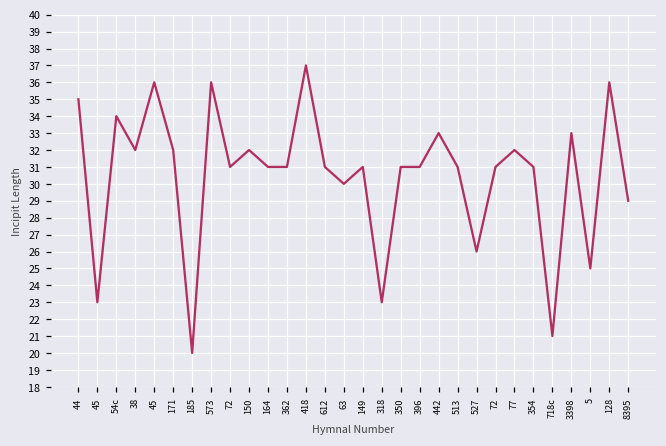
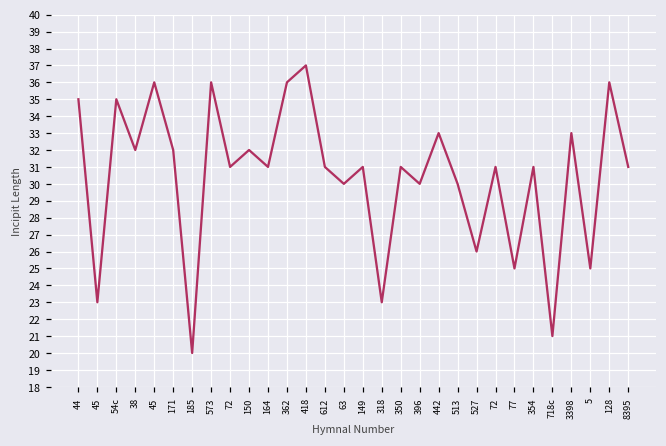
54c: 34 -> 35
362: 31 -> 36
396: 31 -> 30
513: 31 -> 30
77: 32 -> 25
8395: 29 -> 31
